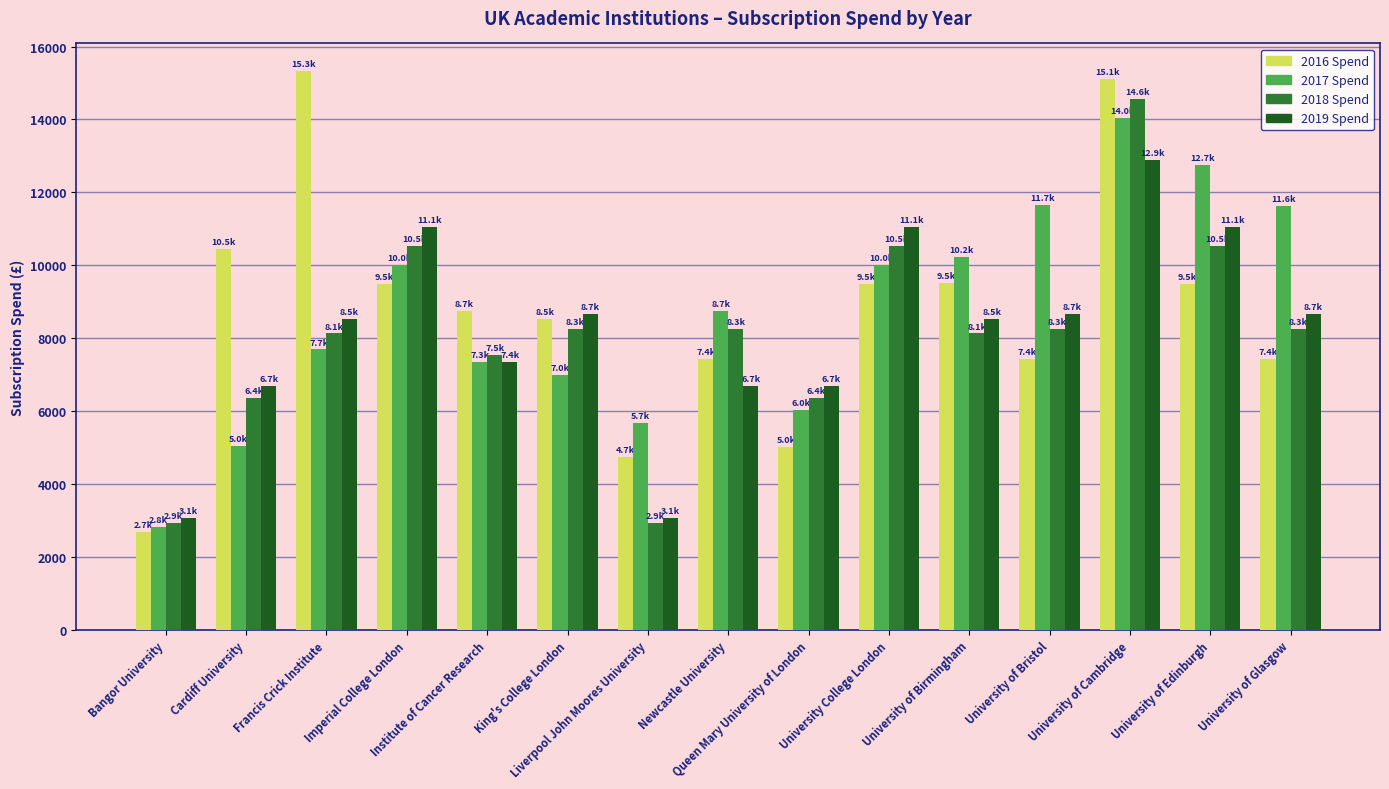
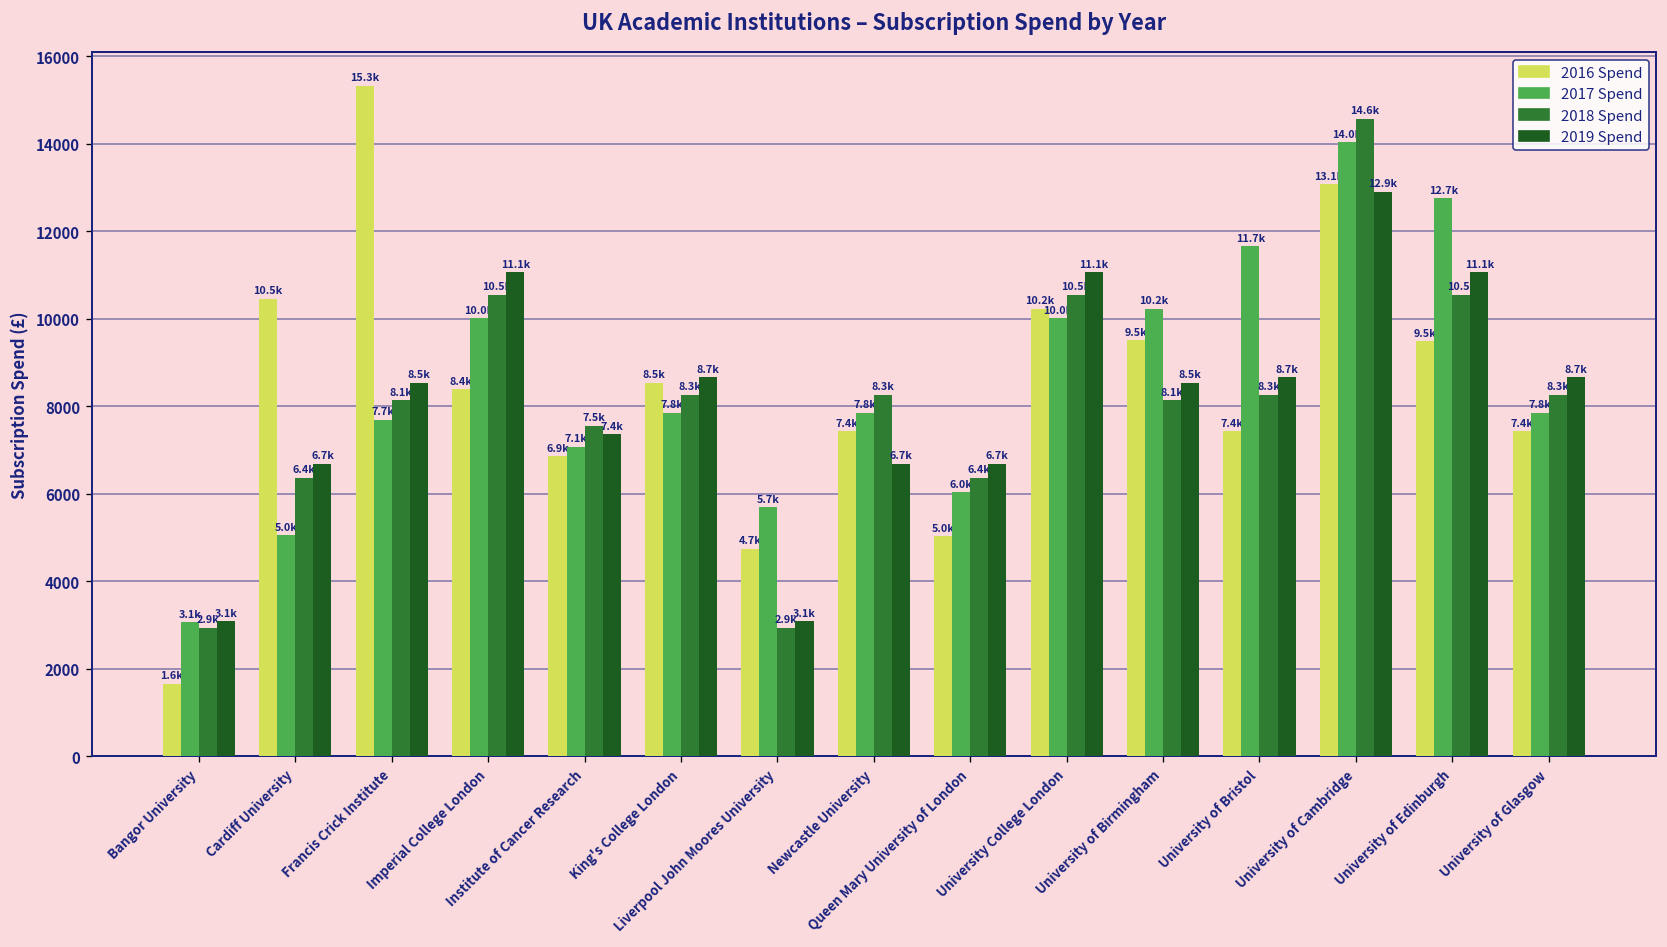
2016 Spend, Bangor University: 2.7k -> 1.6k
2017 Spend, Bangor University: 2.8k -> 3.1k
2016 Spend, Imperial College London: 9.5k -> 8.4k
2016 Spend, Institute of Cancer Research: 8.7k -> 6.9k
2017 Spend, Institute of Cancer Research: 7.3k -> 7.1k
2017 Spend, King's College London: 7.0k -> 7.8k
2017 Spend, Newcastle University: 8.7k -> 7.8k
2016 Spend, University College London: 9.5k -> 10.2k
2016 Spend, University of Cambridge: 15.1k -> 13.1k
2017 Spend, University of Glasgow: 11.6k -> 7.8k
